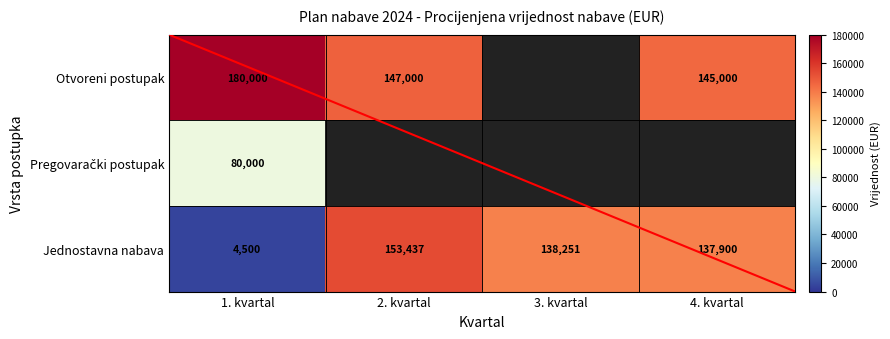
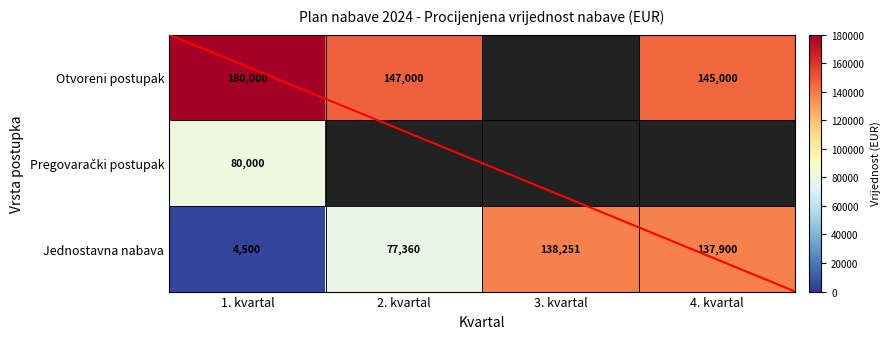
Jednostavna nabava, 2. kvartal: 153,437 -> 77,360
